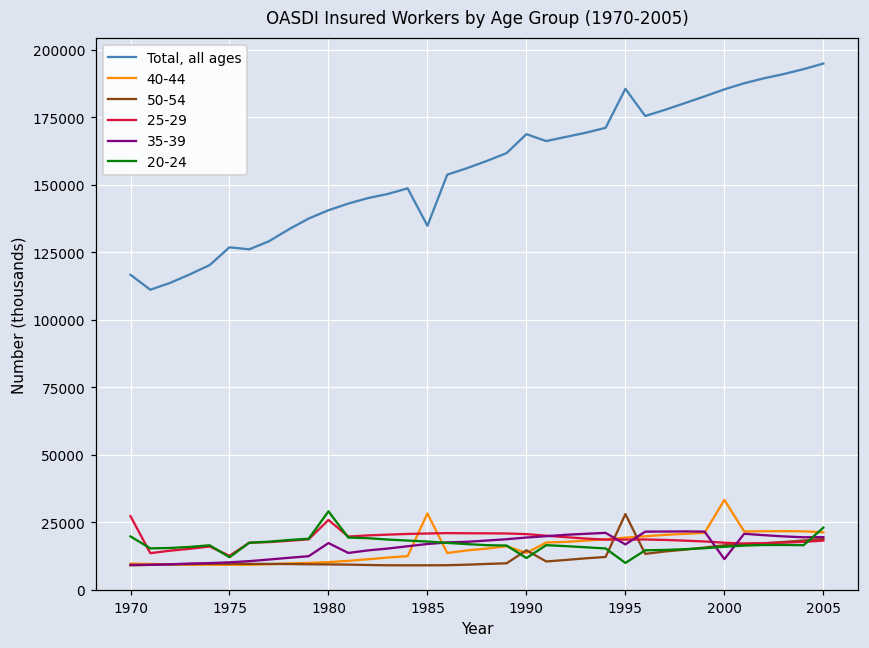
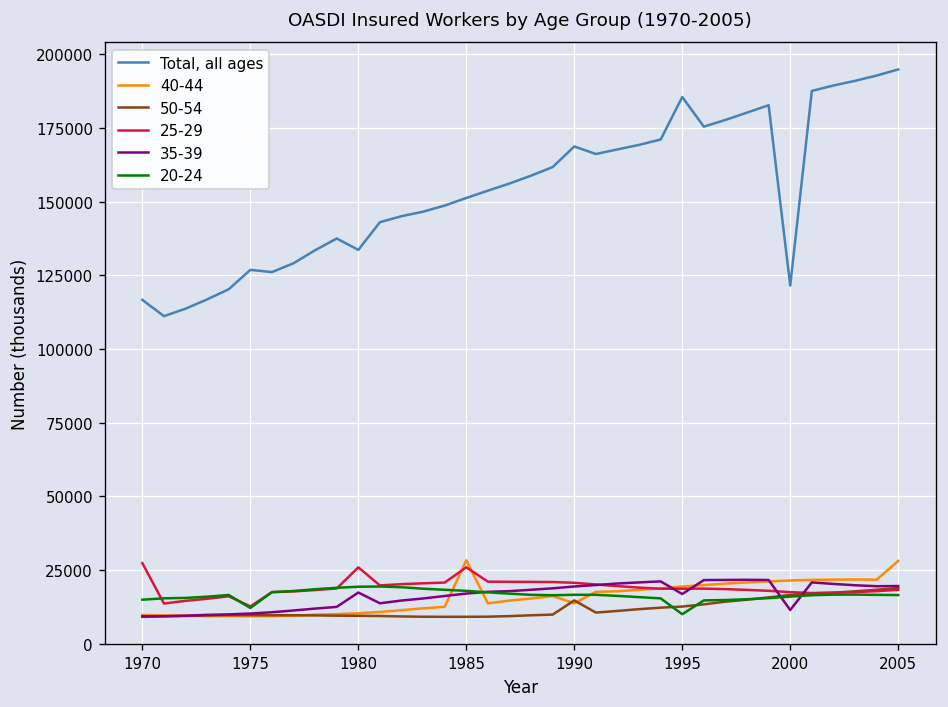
20-24, 1970: 20000 -> 15000
Total, all ages, 1980: 141000 -> 134000
20-24, 1980: 29000 -> 19000
Total, all ages, 1985: 135000 -> 151000
25-29, 1985: 21000 -> 26000
20-24, 1990: 12000 -> 17000
50-54, 1995: 28000 -> 13000
Total, all ages, 2000: 185000 -> 122000
40-44, 2000: 33000 -> 21000
40-44, 2005: 21000 -> 28000
20-24, 2005: 23000 -> 16000
